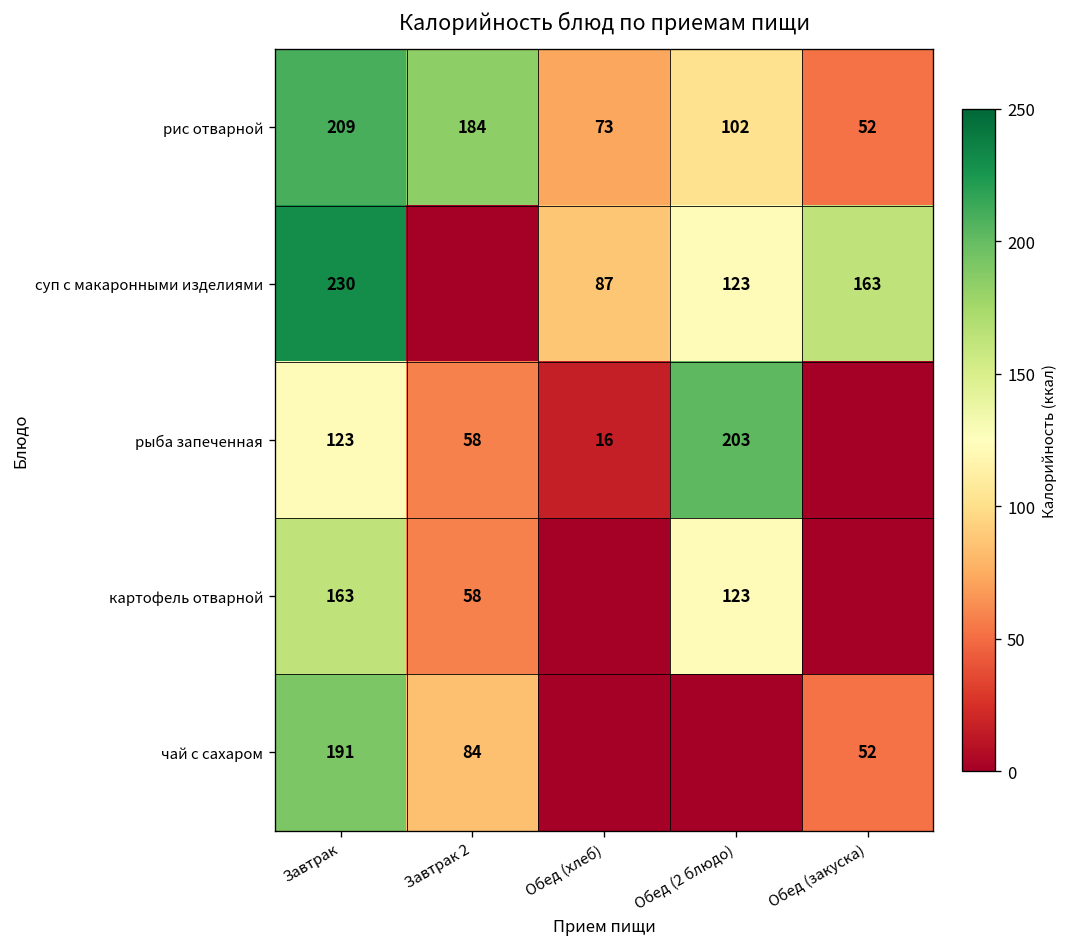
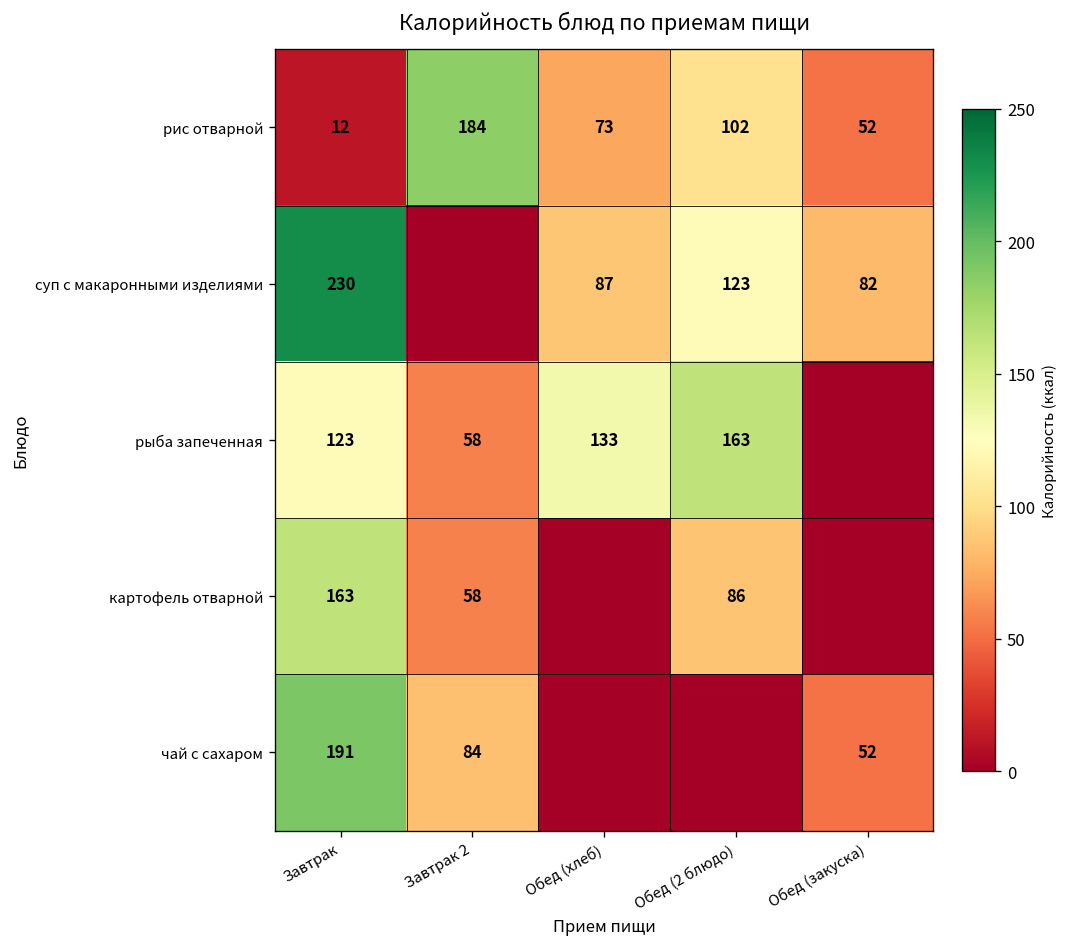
рис отварной, Завтрак: 209 -> 12
суп с макаронными изделиями, Обед (закуска): 163 -> 82
рыба запеченная, Обед (хлеб): 16 -> 133
рыба запеченная, Обед (2 блюдо): 203 -> 163
картофель отварной, Обед (2 блюдо): 123 -> 86
